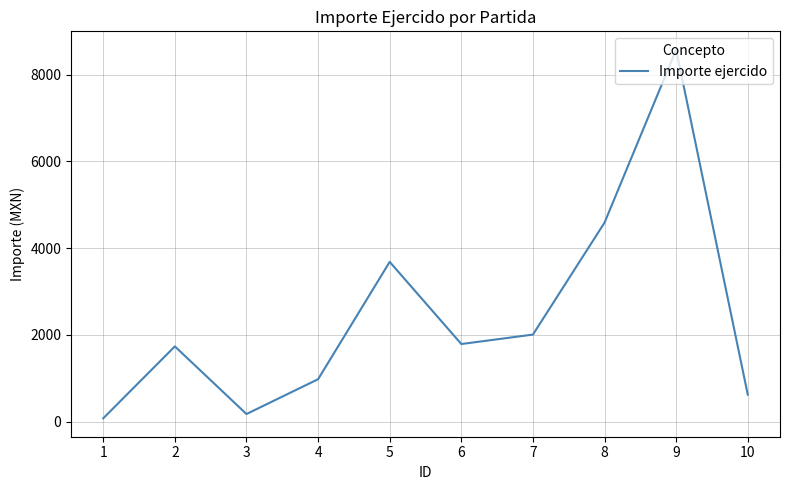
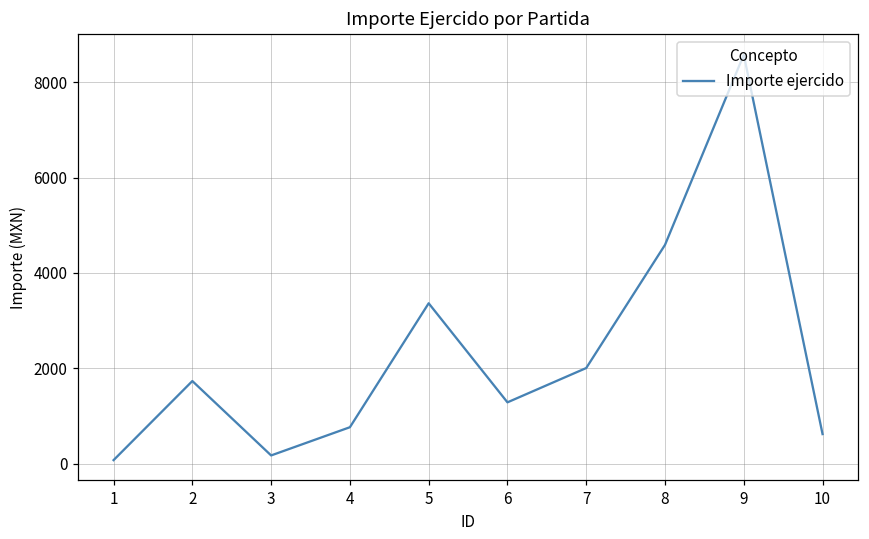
4: 1000 -> 800
5: 3700 -> 3400
6: 1800 -> 1300
